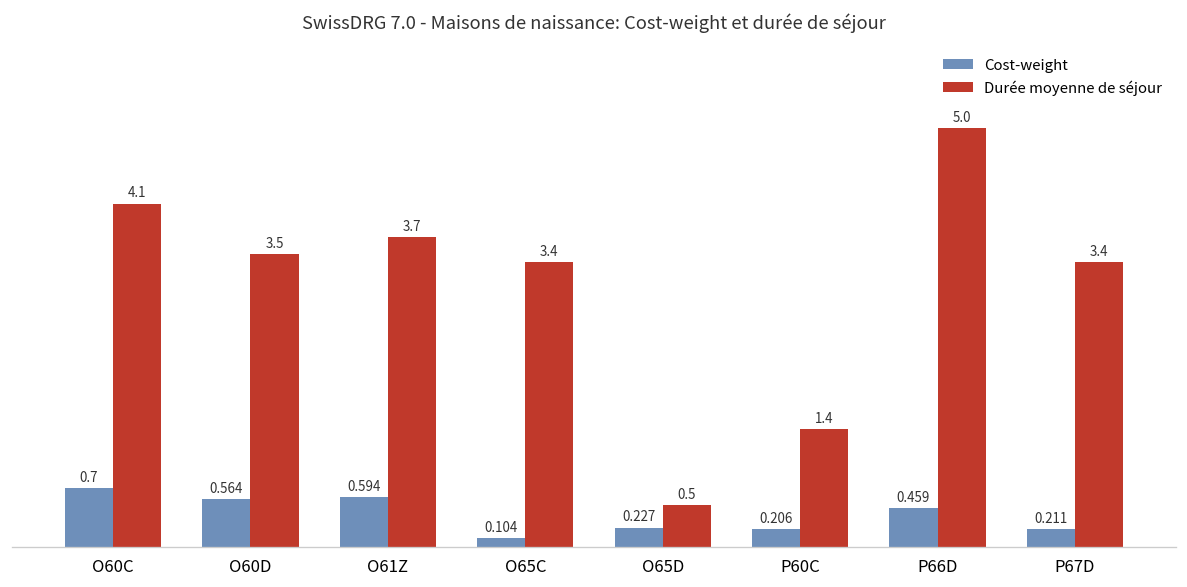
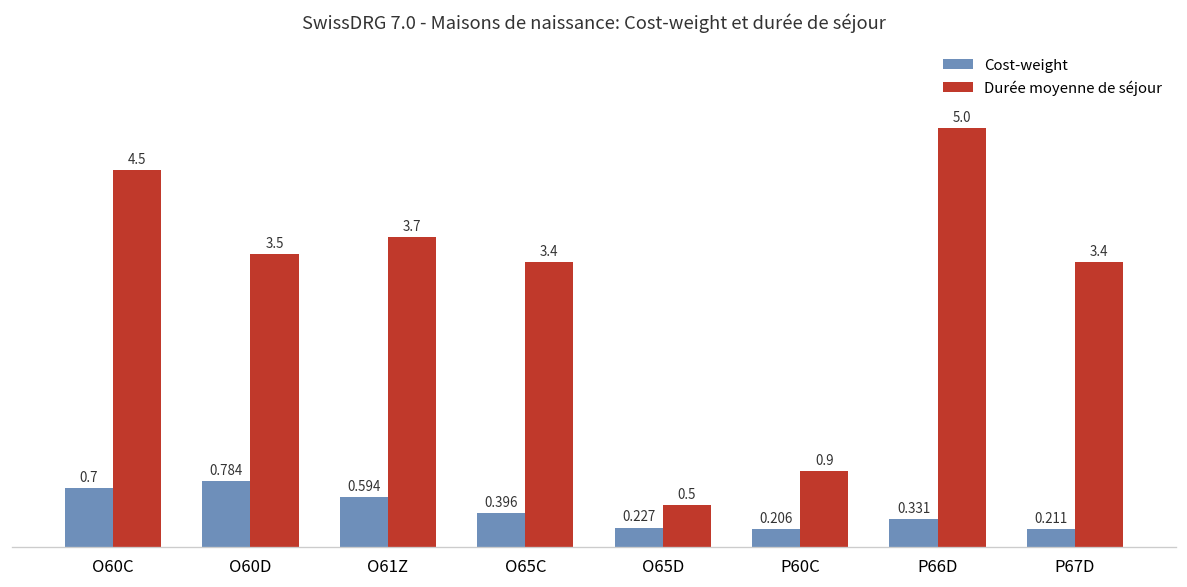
Durée moyenne de séjour, O60C: 4.1 -> 4.5
Cost-weight, O60D: 0.564 -> 0.784
Cost-weight, O65C: 0.104 -> 0.396
Durée moyenne de séjour, P60C: 1.4 -> 0.9
Cost-weight, P66D: 0.459 -> 0.331
